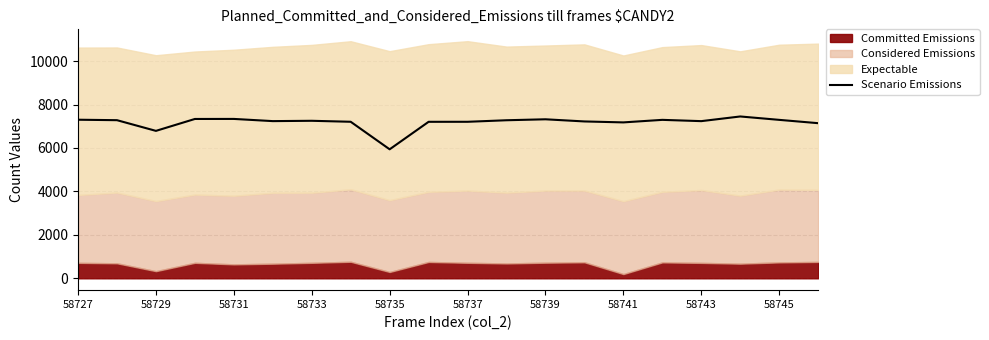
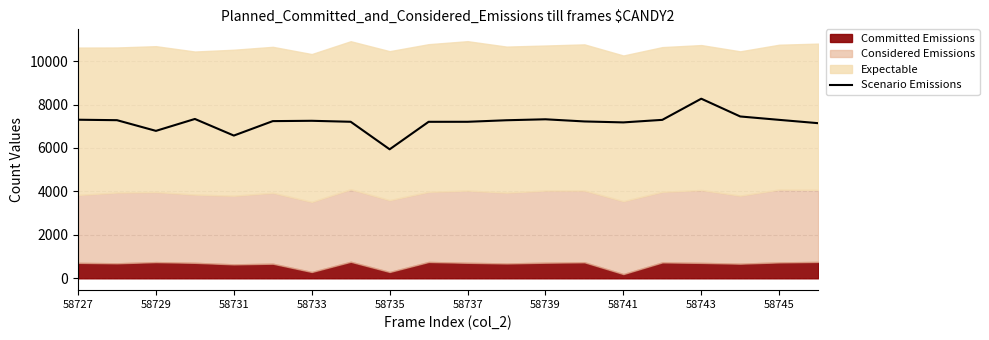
Committed Emissions, 58729: 300 -> 700
Scenario Emissions, 58731: 7300 -> 6600
Committed Emissions, 58733: 700 -> 300
Scenario Emissions, 58743: 7200 -> 8300
